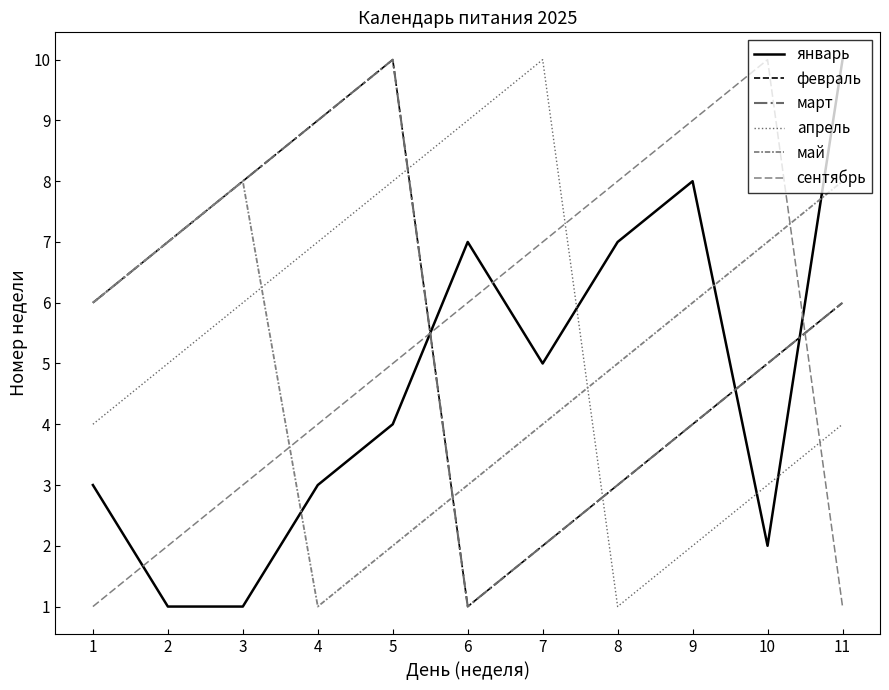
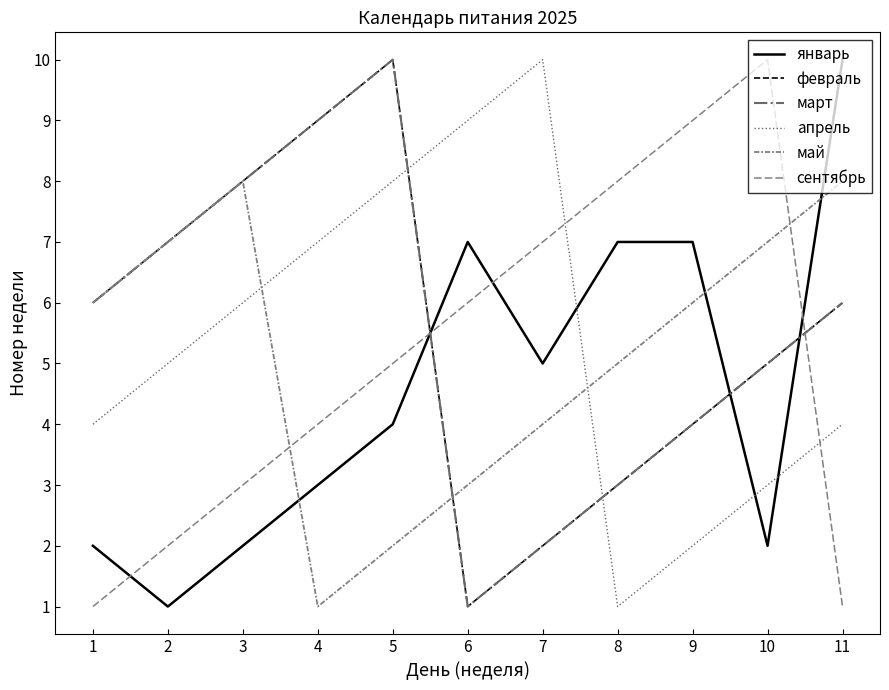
январь, 1: 3 -> 2
январь, 3: 1 -> 2
январь, 9: 8 -> 7
